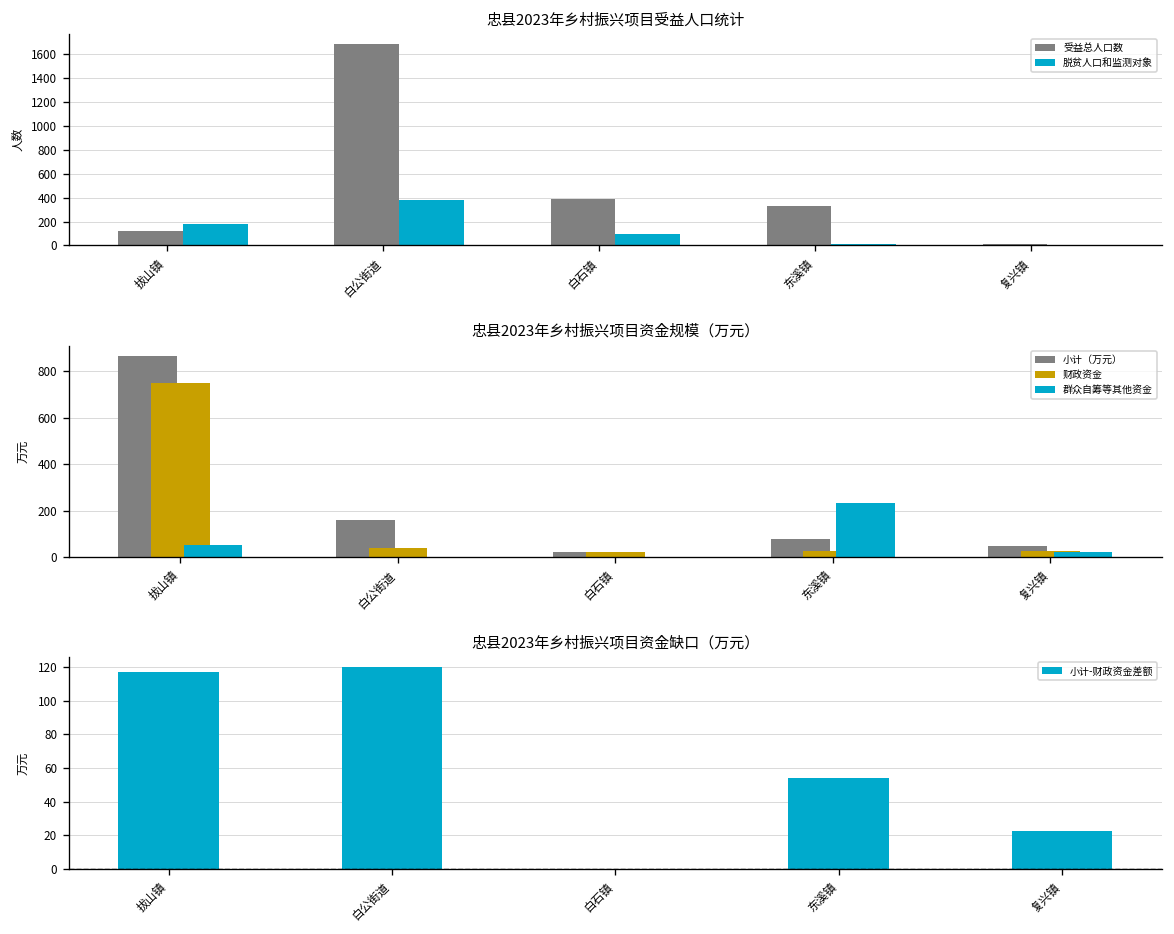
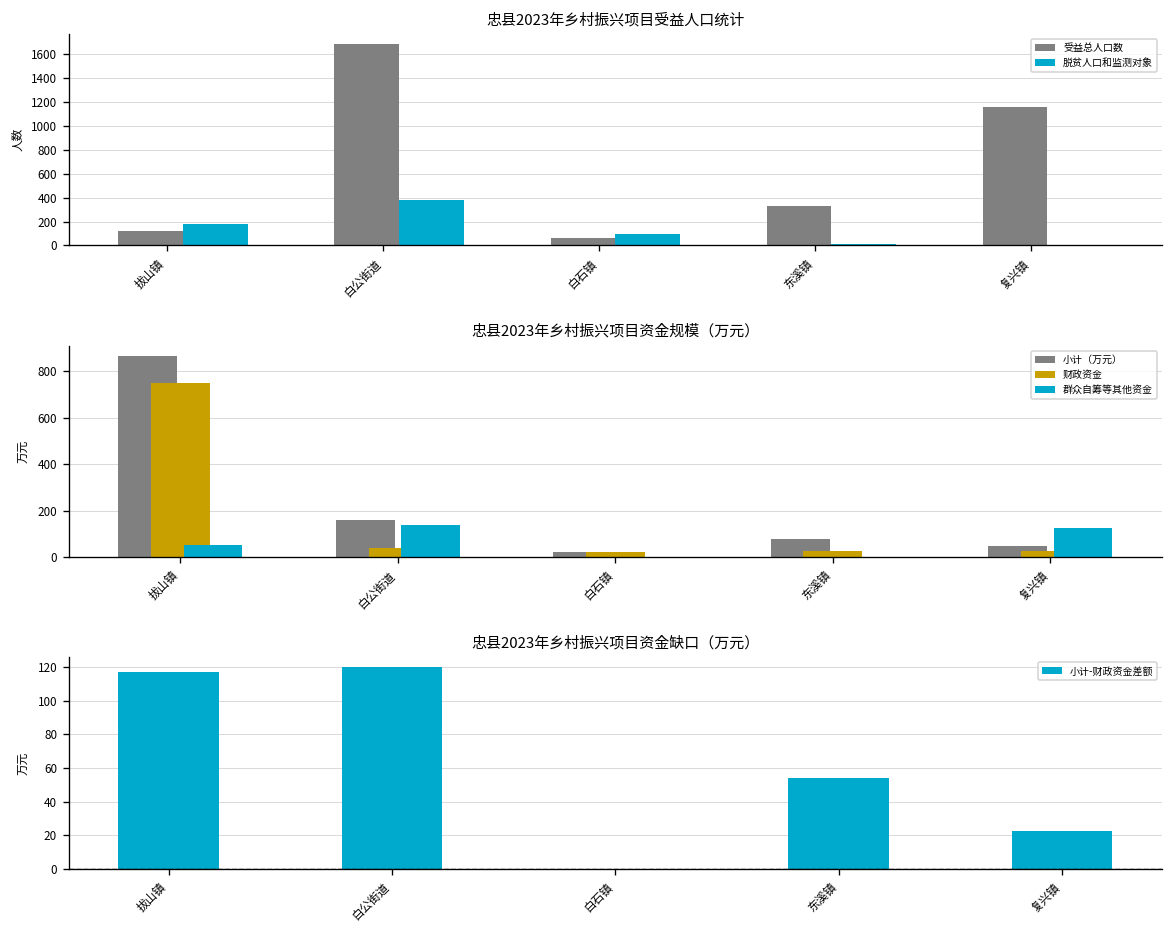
忠县2023年乡村振兴项目受益人口统计, 受益总人口数, 白石镇: 400 -> 100
忠县2023年乡村振兴项目受益人口统计, 受益总人口数, 复兴镇: 0 -> 1200
忠县2023年乡村振兴项目资金规模（万元）, 群众自筹等其他资金, 白公街道: 0 -> 140
忠县2023年乡村振兴项目资金规模（万元）, 群众自筹等其他资金, 东溪镇: 230 -> 0
忠县2023年乡村振兴项目资金规模（万元）, 群众自筹等其他资金, 复兴镇: 20 -> 130
